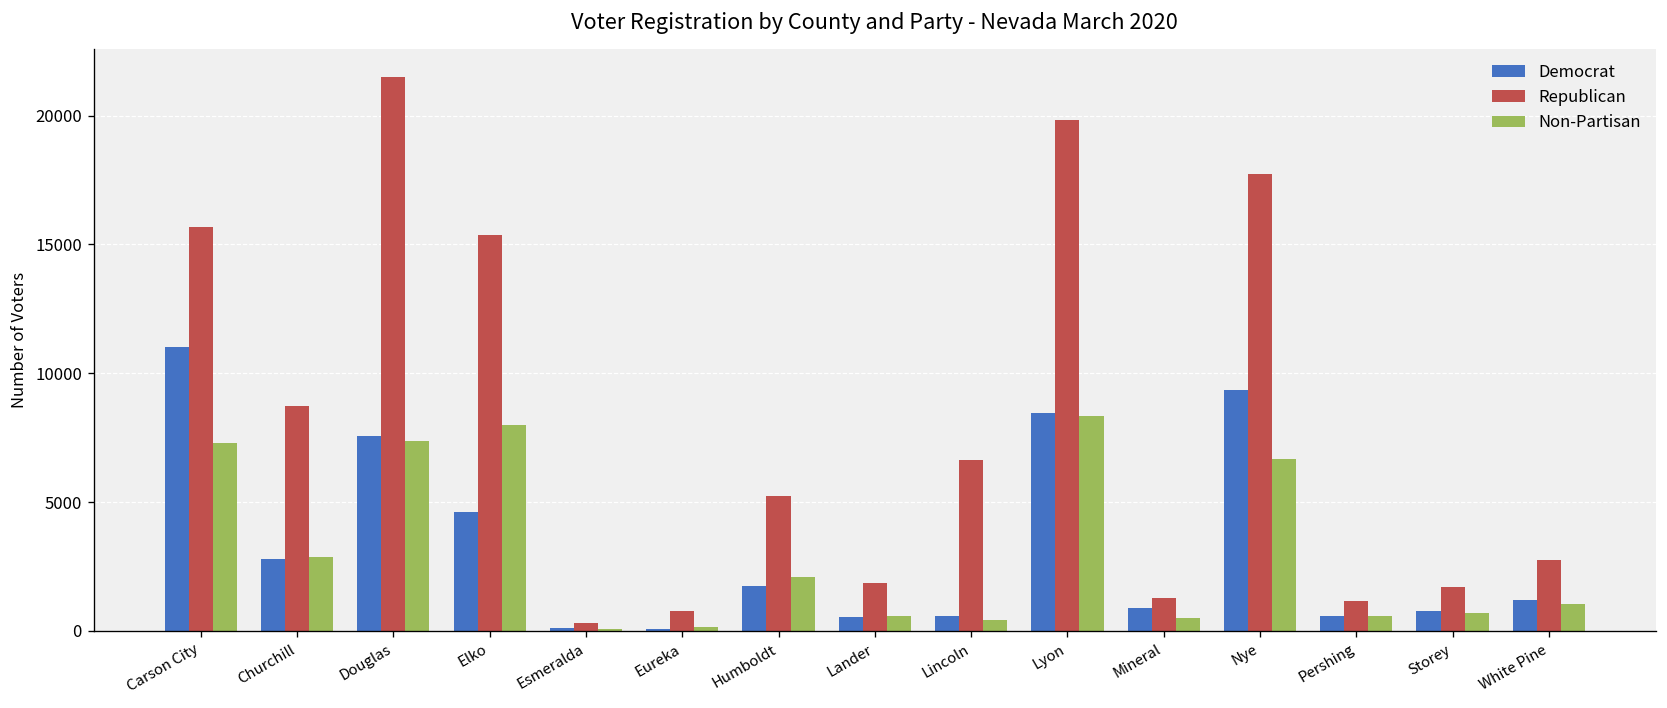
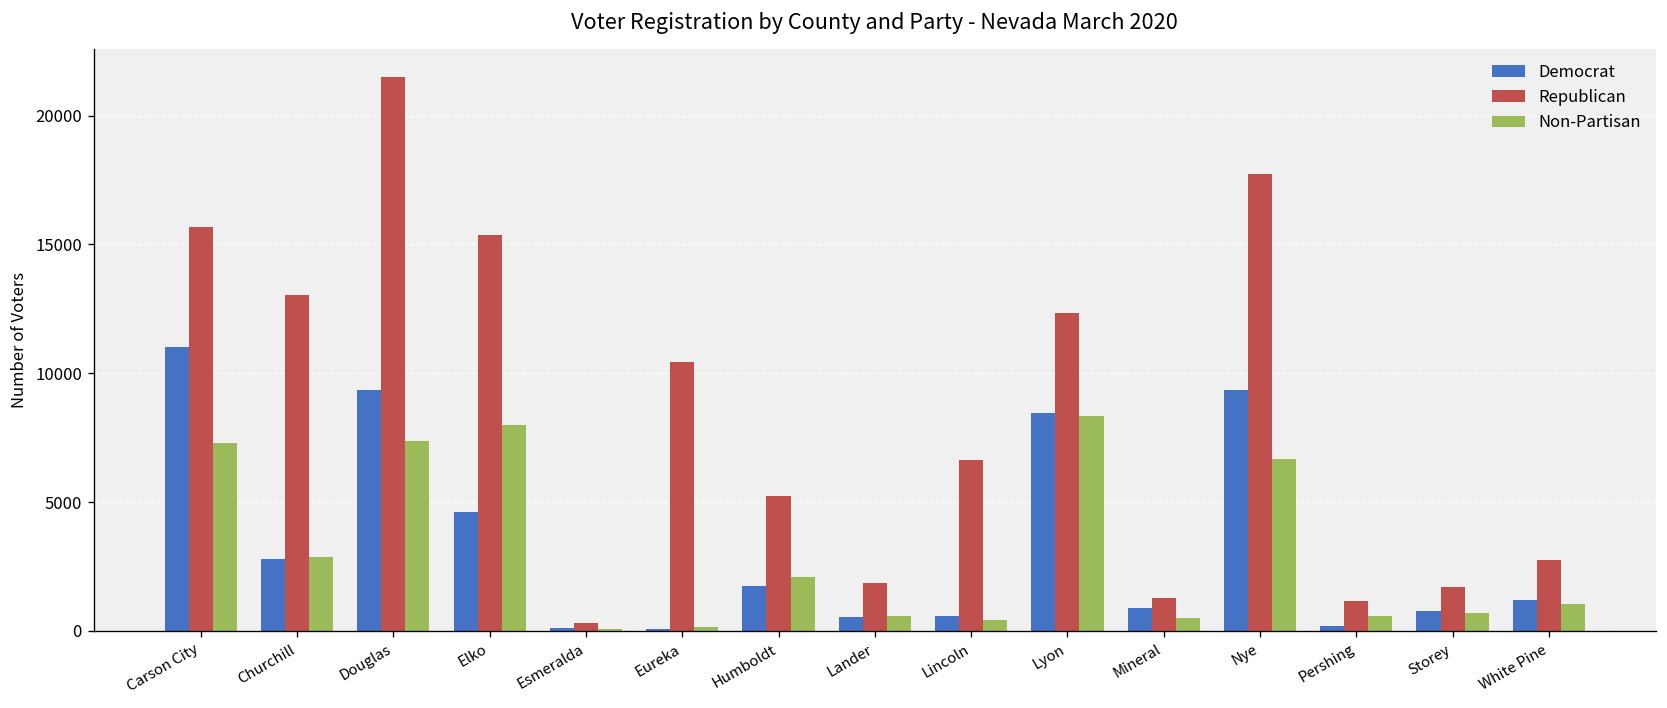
Republican, Churchill: 8700 -> 13000
Democrat, Douglas: 7600 -> 9400
Republican, Eureka: 800 -> 10400
Republican, Lyon: 19800 -> 12400
Democrat, Pershing: 600 -> 200
